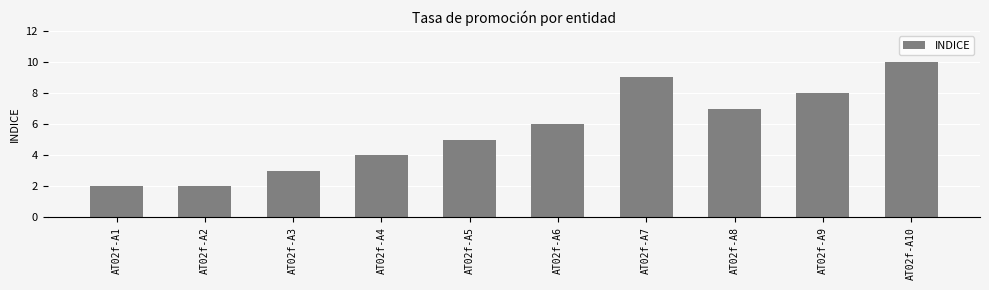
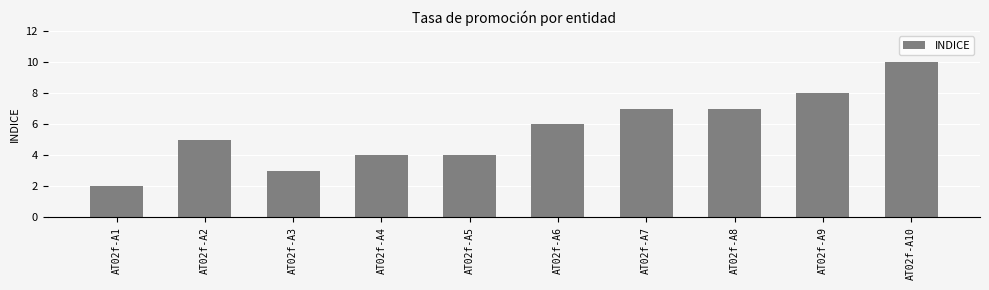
AT02f-A2: 2 -> 5
AT02f-A5: 5 -> 4
AT02f-A7: 9 -> 7
